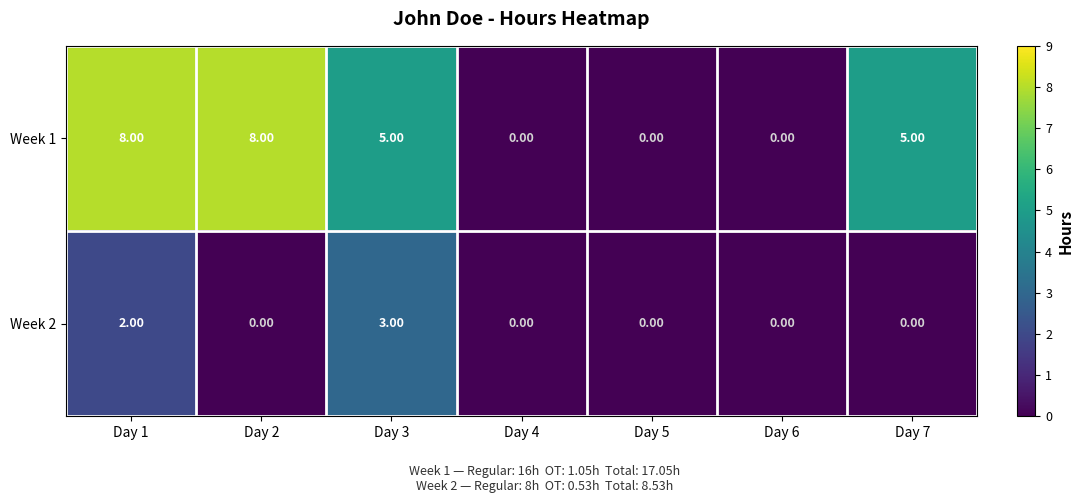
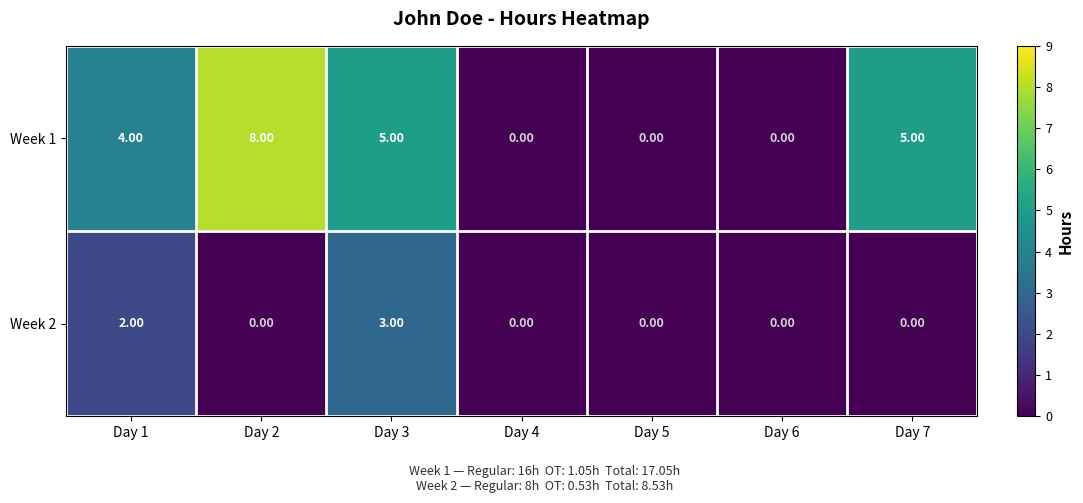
Week 1, Day 1: 8.00 -> 4.00
